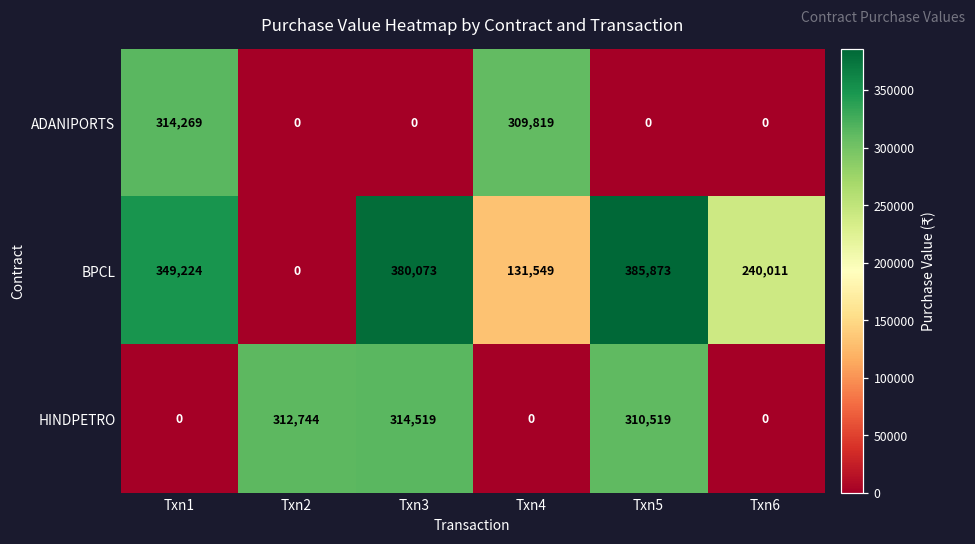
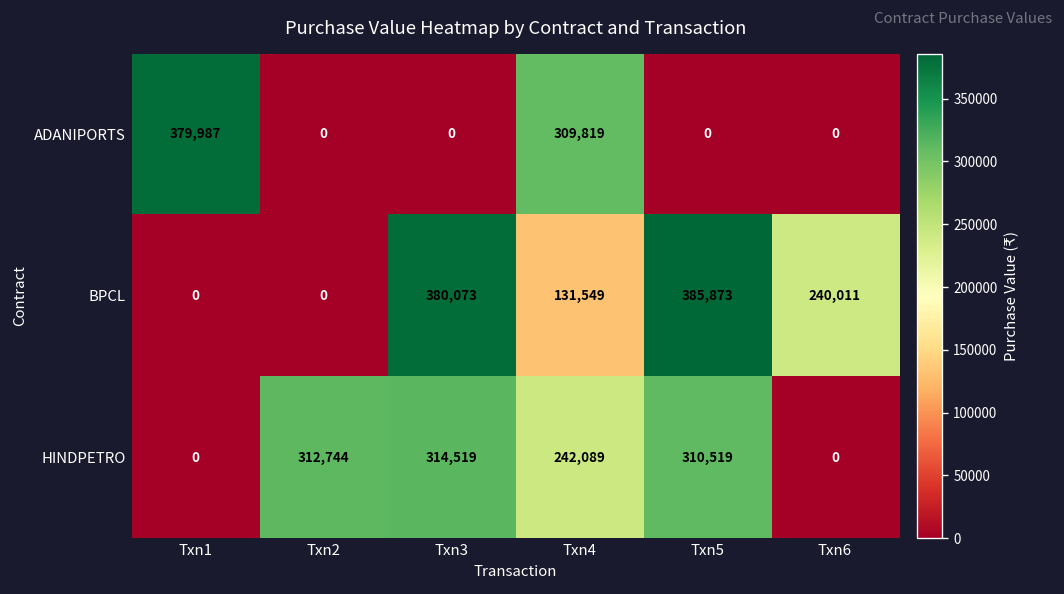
ADANIPORTS, Txn1: 314,269 -> 379,987
BPCL, Txn1: 349,224 -> 0
HINDPETRO, Txn4: 0 -> 242,089
